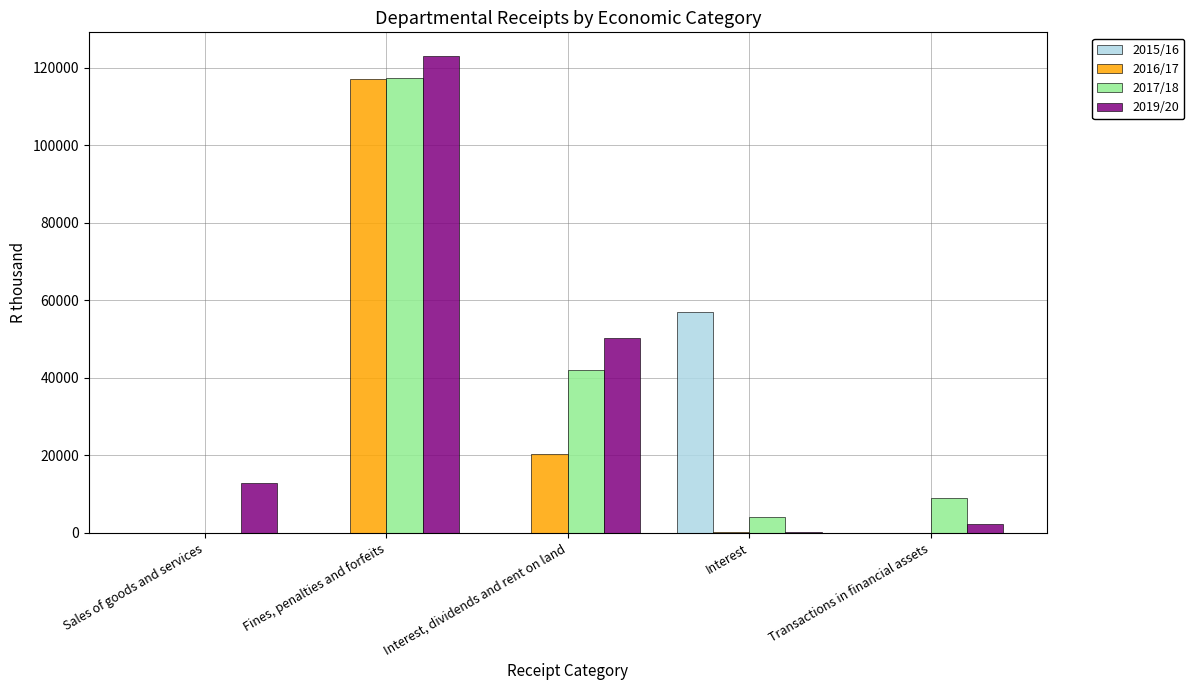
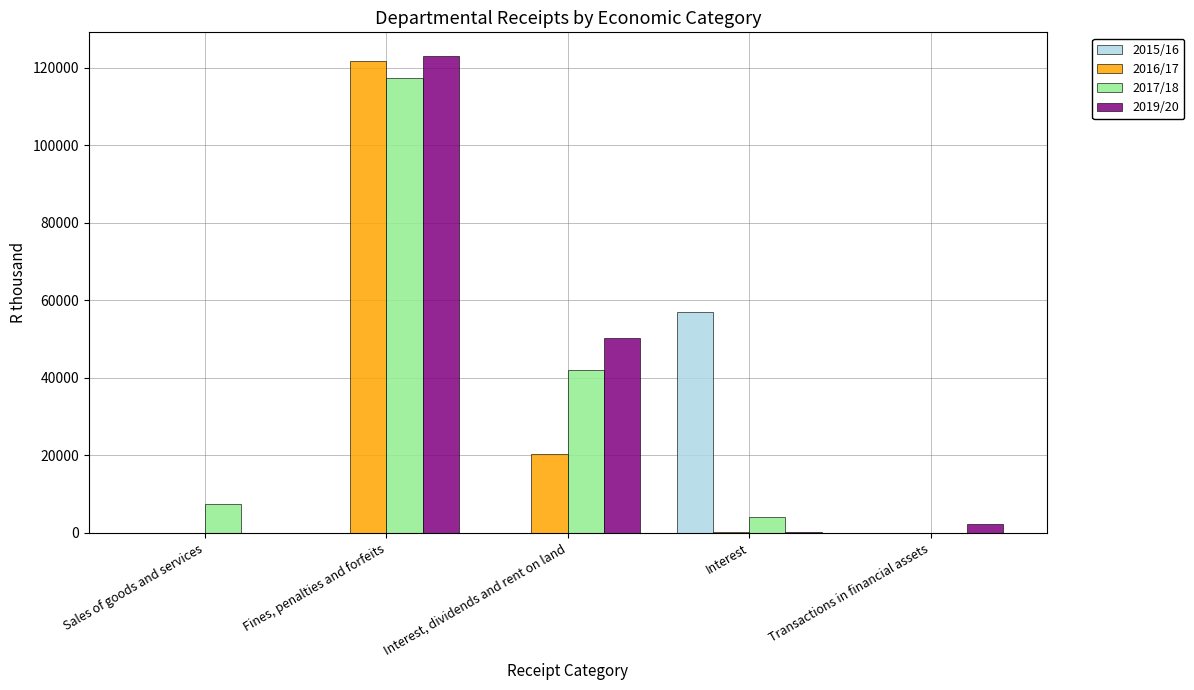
2017/18, Sales of goods and services: 0 -> 7000
2019/20, Sales of goods and services: 13000 -> 0
2016/17, Fines, penalties and forfeits: 117000 -> 122000
2017/18, Transactions in financial assets: 9000 -> 0
